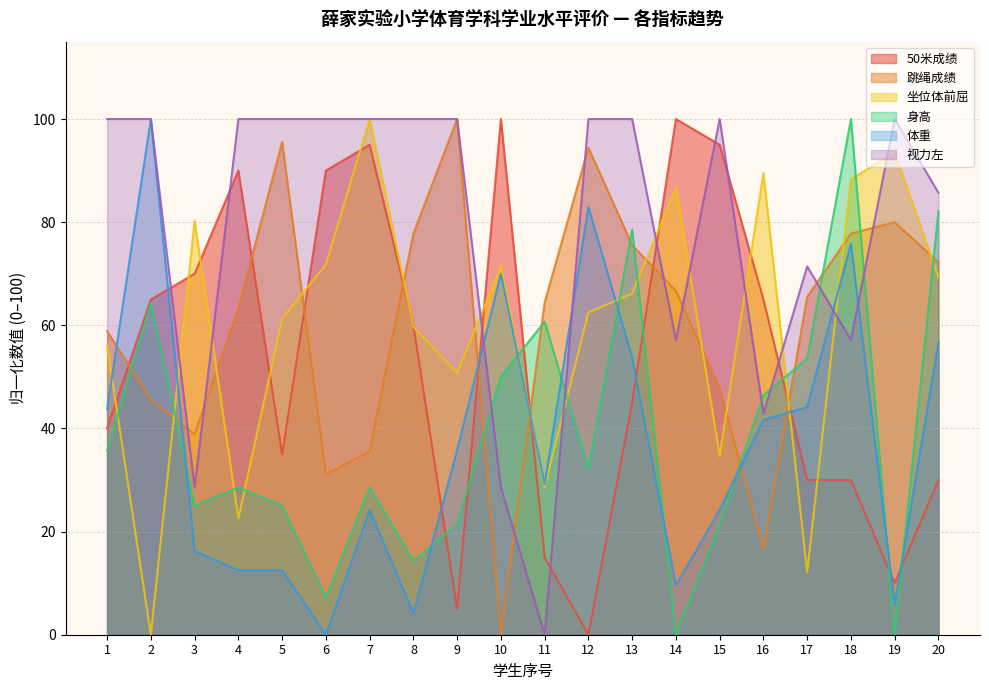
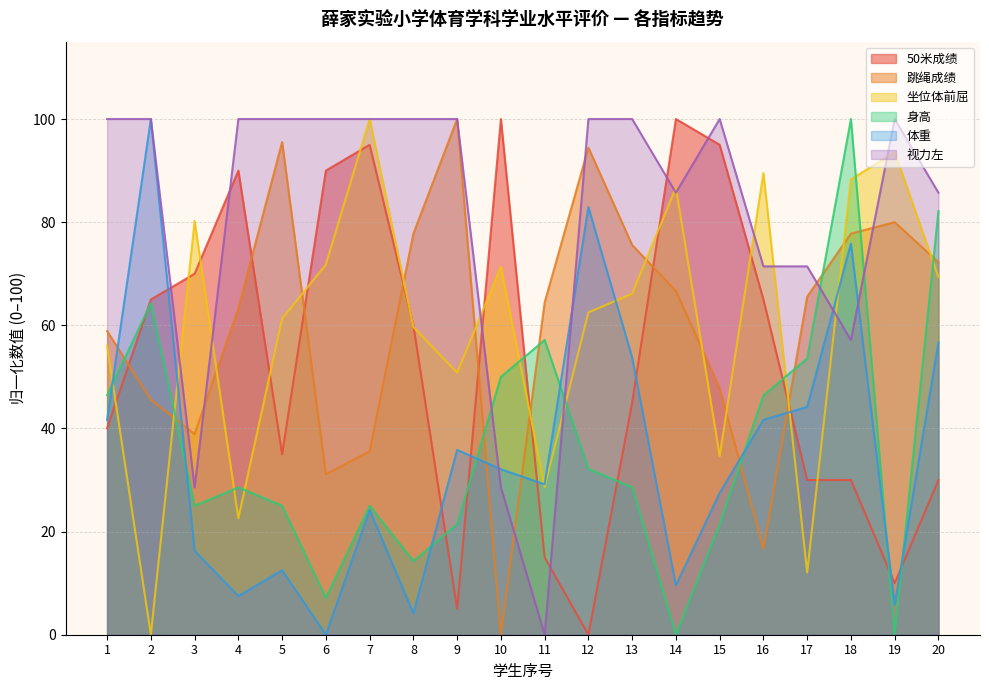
身高, 1: 36 -> 46
体重, 1: 44 -> 42
体重, 4: 12 -> 8
身高, 7: 29 -> 25
体重, 10: 70 -> 32
身高, 11: 61 -> 57
身高, 13: 79 -> 29
视力左, 14: 57 -> 86
体重, 15: 24 -> 28
视力左, 16: 43 -> 71
